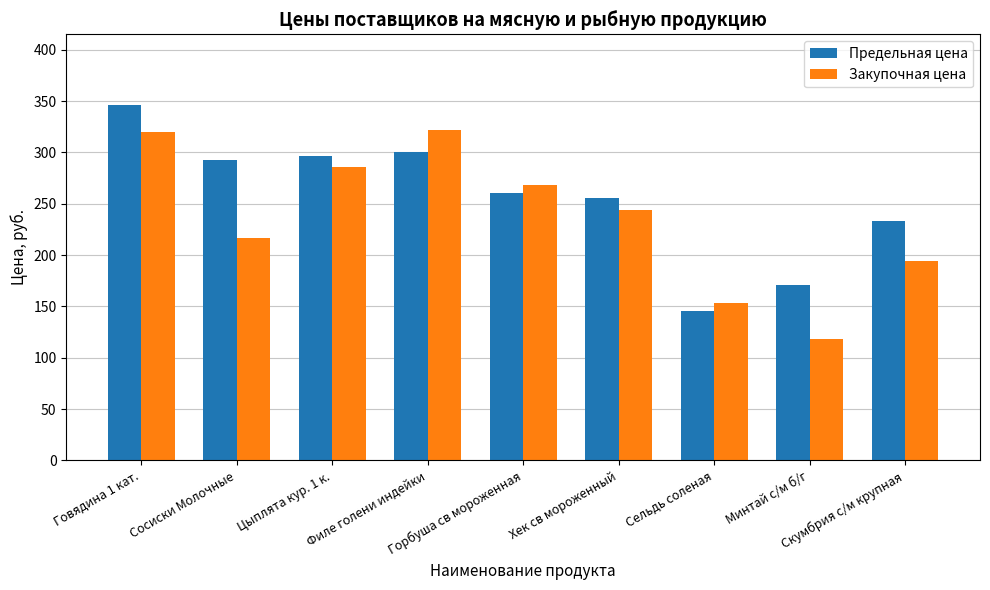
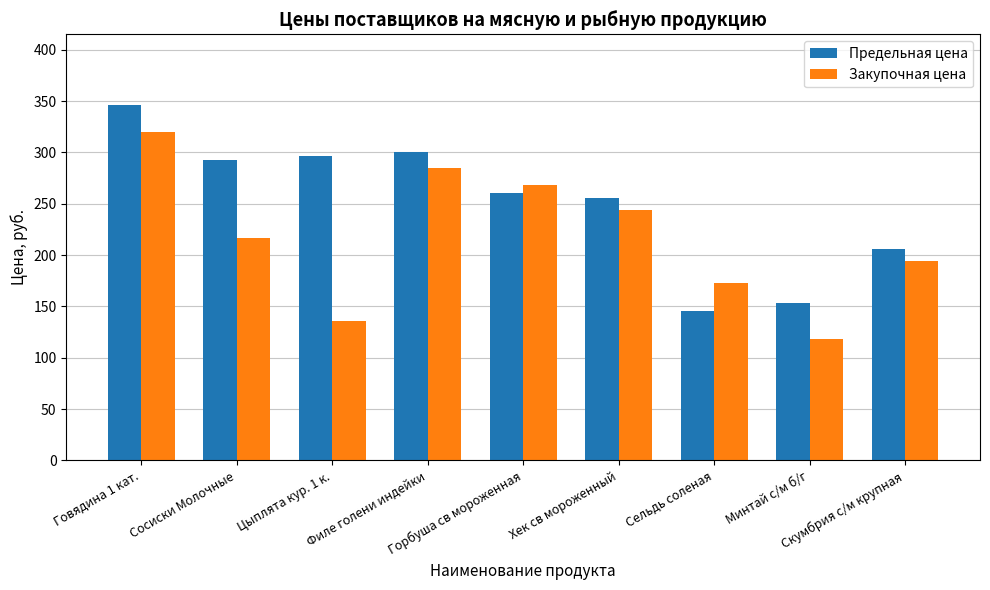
Закупочная цена, Цыплята кур. 1 к.: 286 -> 136
Закупочная цена, Филе голени индейки: 322 -> 285
Закупочная цена, Сельдь соленая: 153 -> 173
Предельная цена, Минтай с/м б/г: 171 -> 153
Предельная цена, Скумбрия с/м крупная: 233 -> 206
